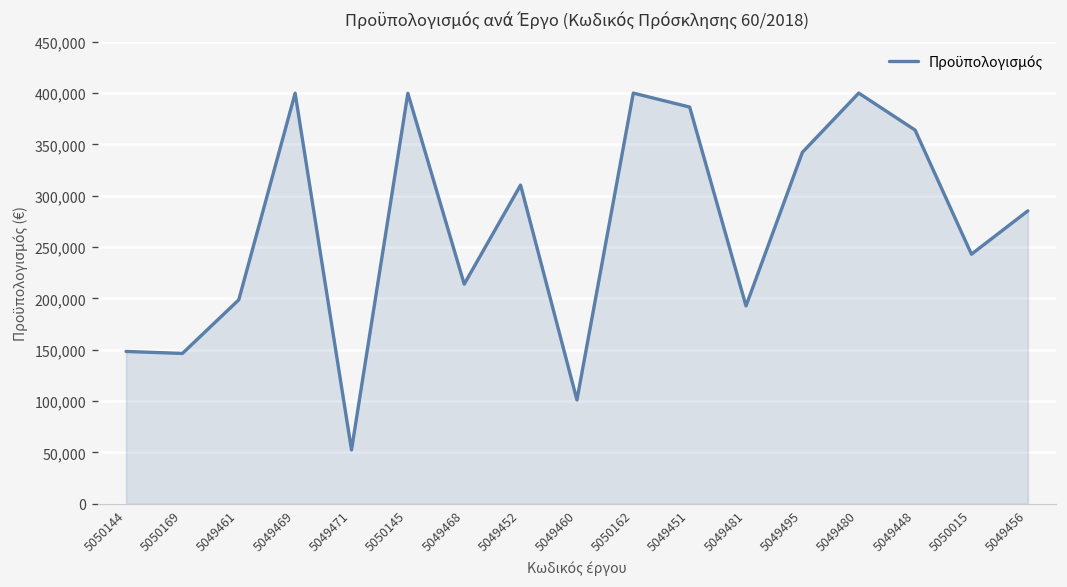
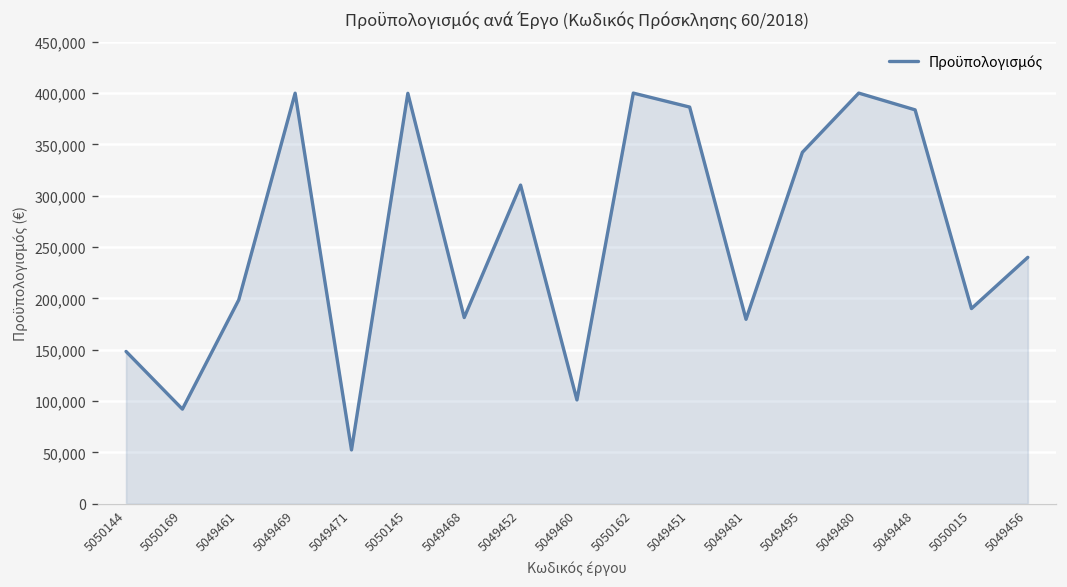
5050169: 150,000 -> 90,000
5049468: 210,000 -> 180,000
5049481: 190,000 -> 180,000
5049448: 360,000 -> 380,000
5050015: 240,000 -> 190,000
5049456: 290,000 -> 240,000
